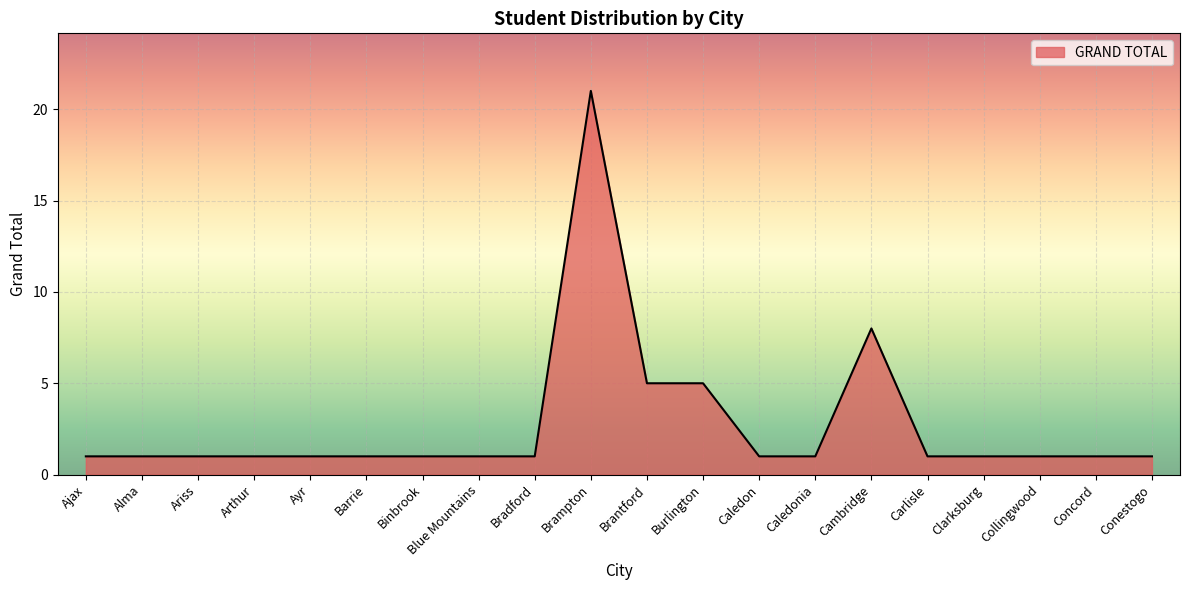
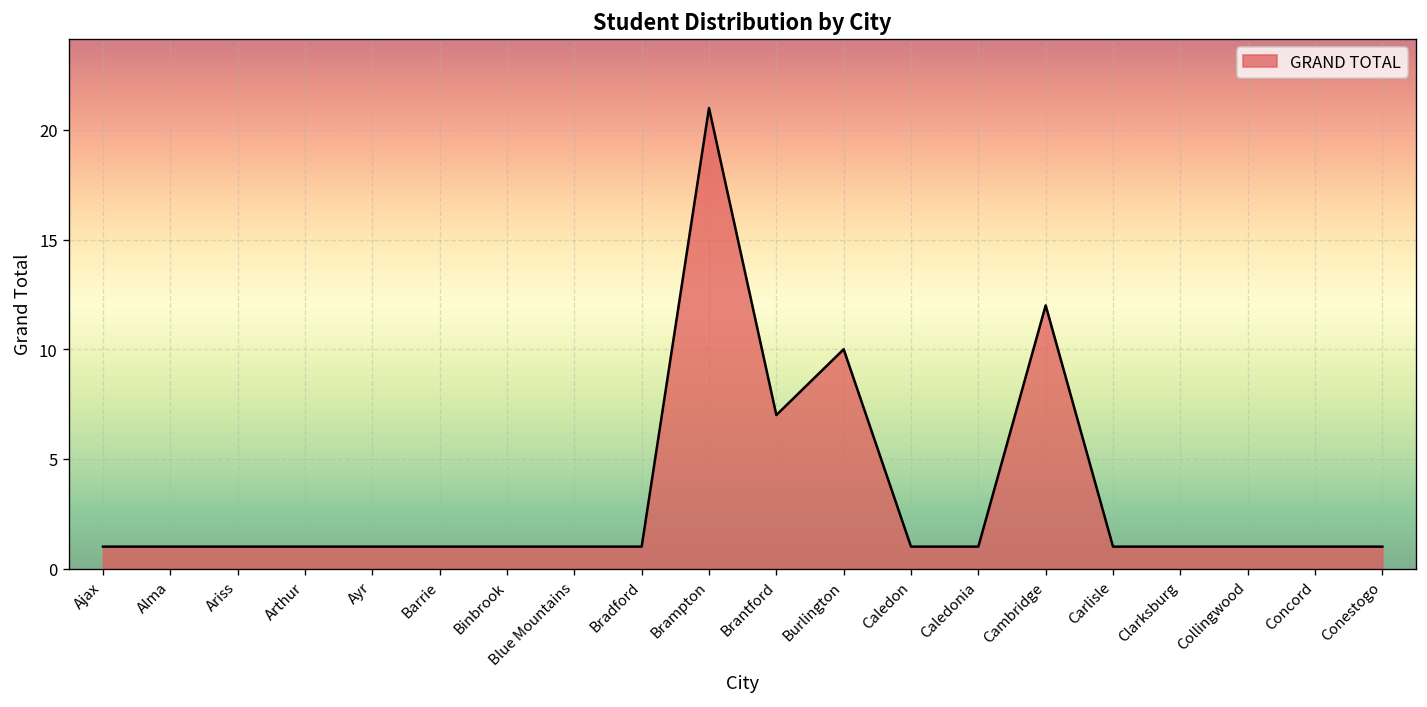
Brantford: 5 -> 7
Burlington: 5 -> 10
Cambridge: 8 -> 12
